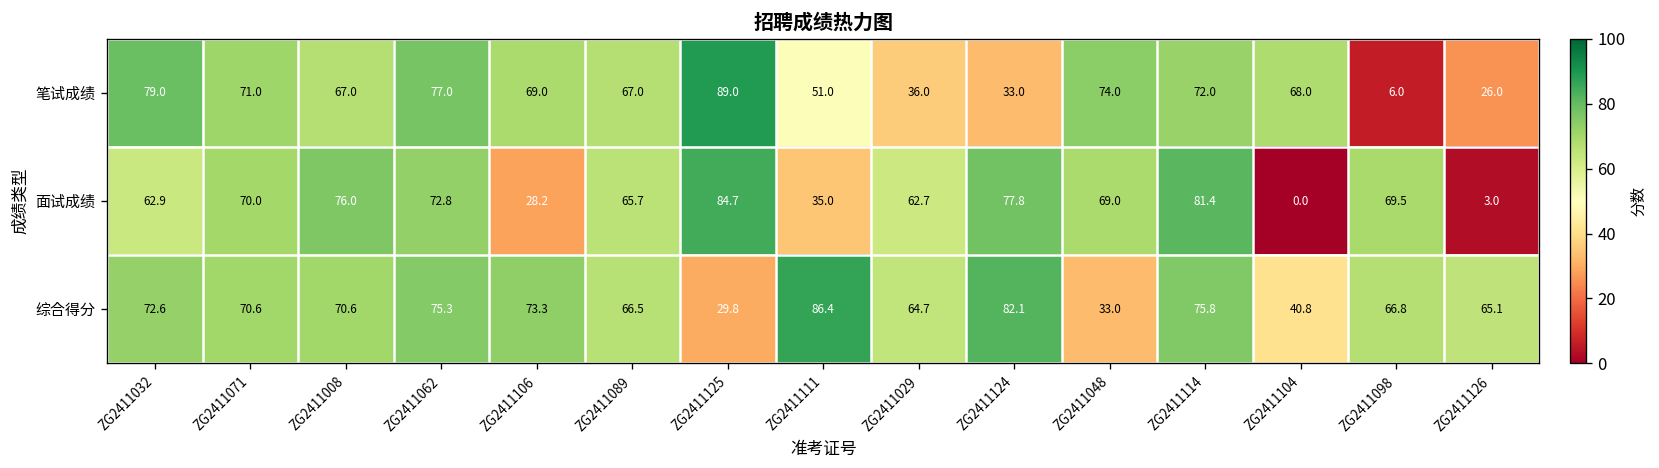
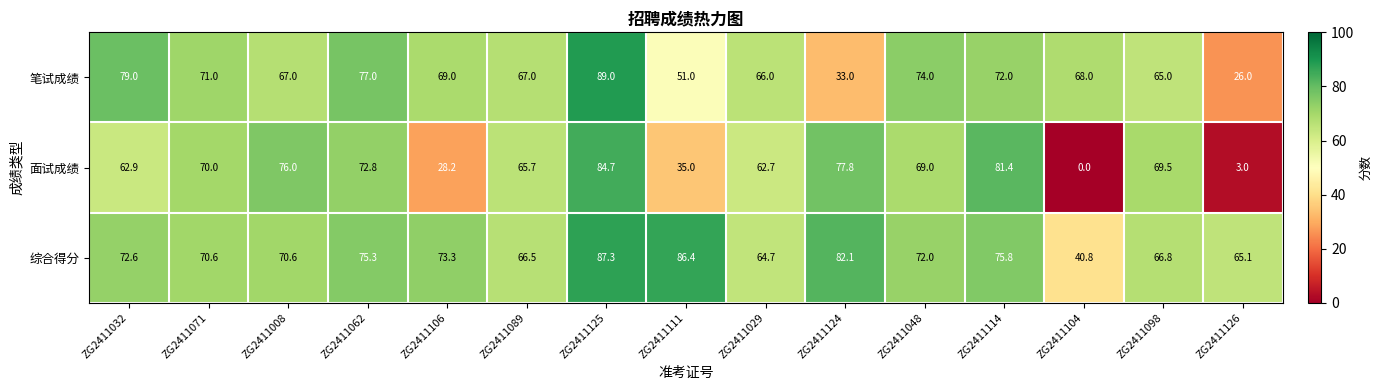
笔试成绩, ZG2411029: 36.0 -> 66.0
笔试成绩, ZG2411098: 6.0 -> 65.0
综合得分, ZG2411125: 29.8 -> 87.3
综合得分, ZG2411048: 33.0 -> 72.0
